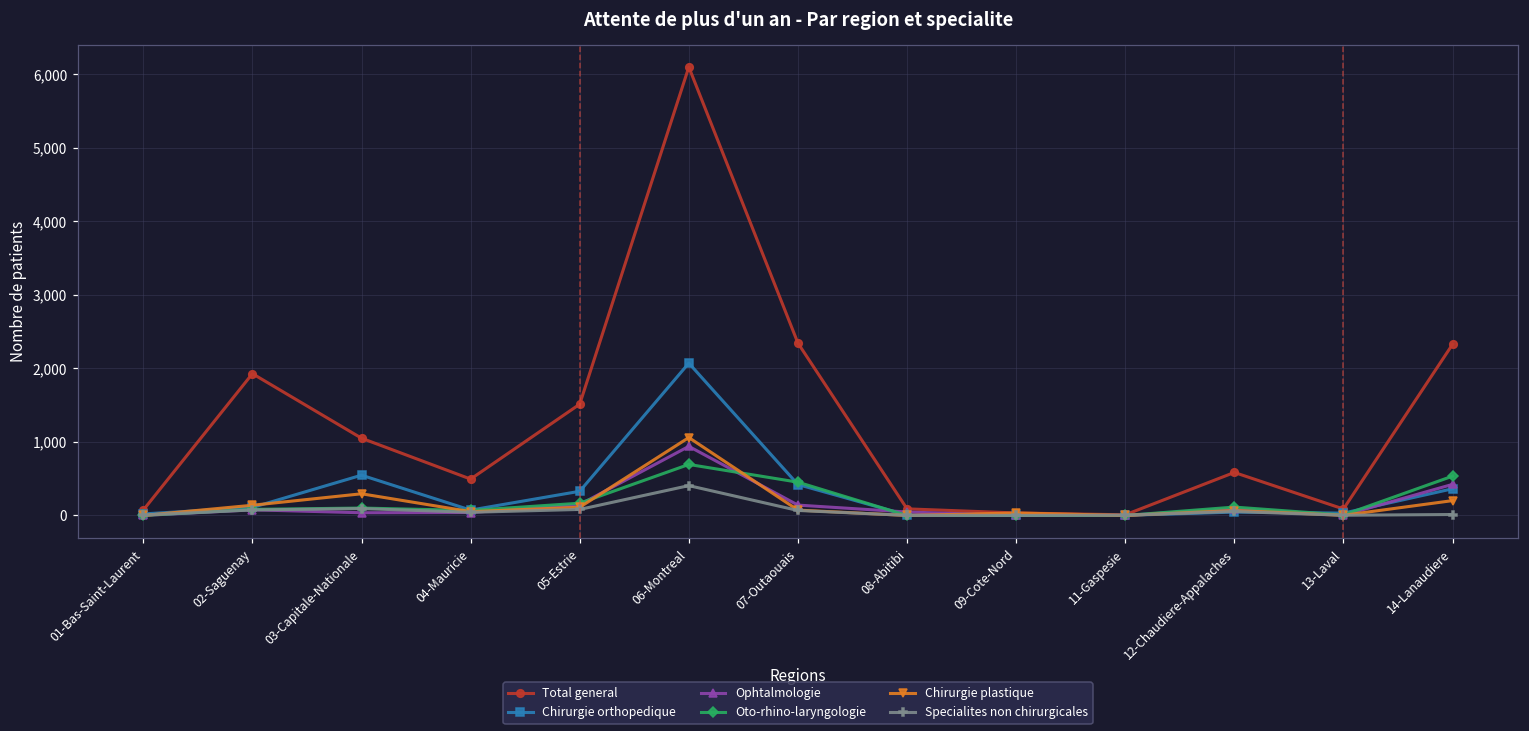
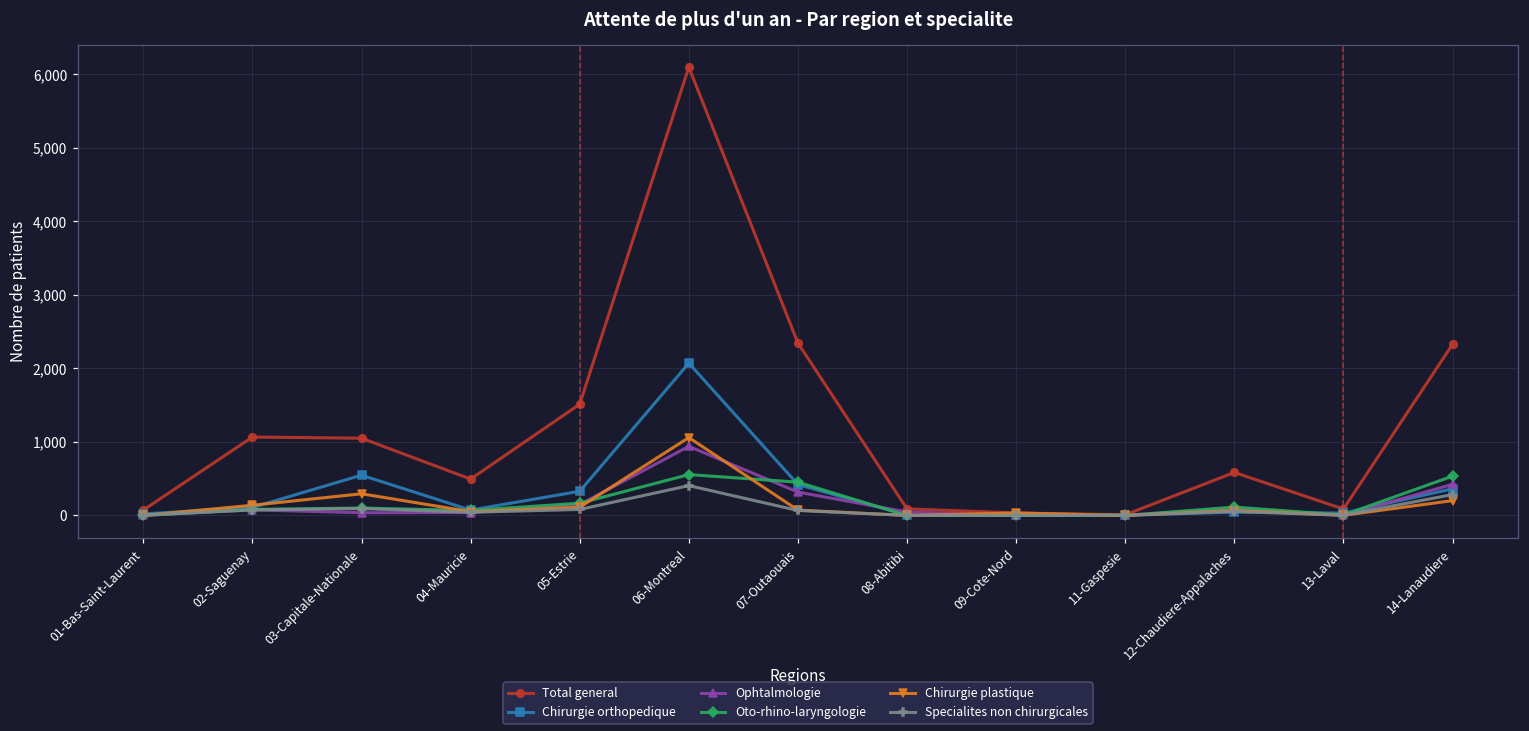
Total general, 02-Saguenay: 1,900 -> 1,100
Oto-rhino-laryngologie, 06-Montreal: 700 -> 600
Ophtalmologie, 07-Outaouais: 100 -> 300
Specialites non chirurgicales, 14-Lanaudiere: 0 -> 300
